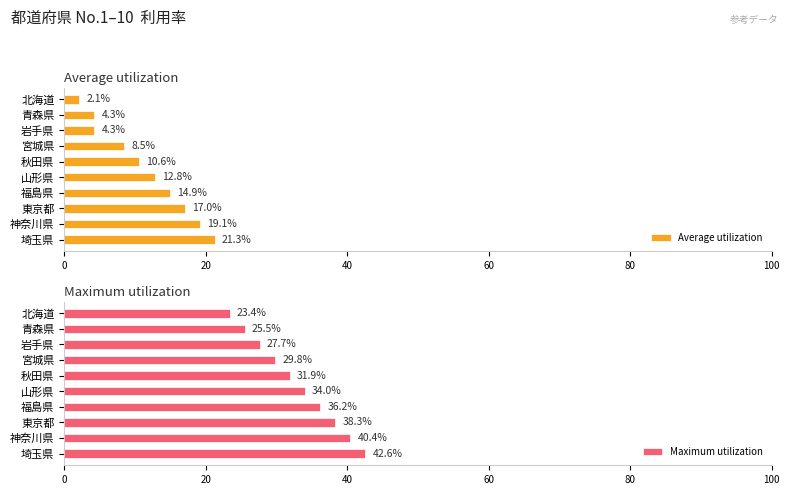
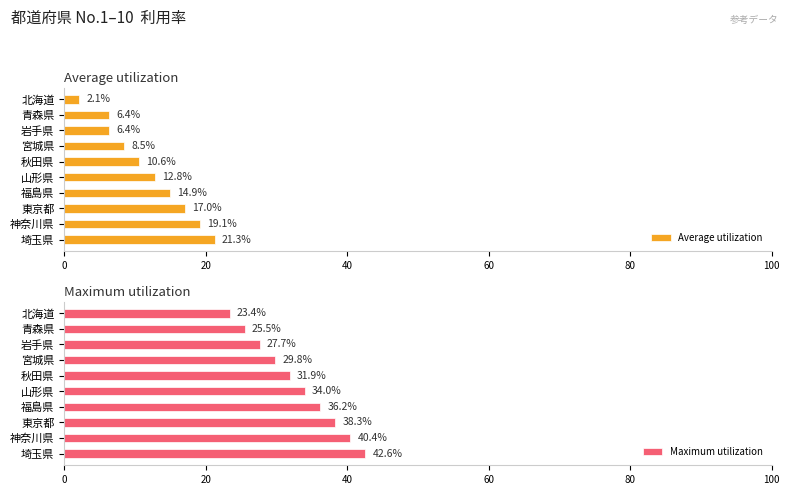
Average utilization, 青森県: 4.3% -> 6.4%
Average utilization, 岩手県: 4.3% -> 6.4%
